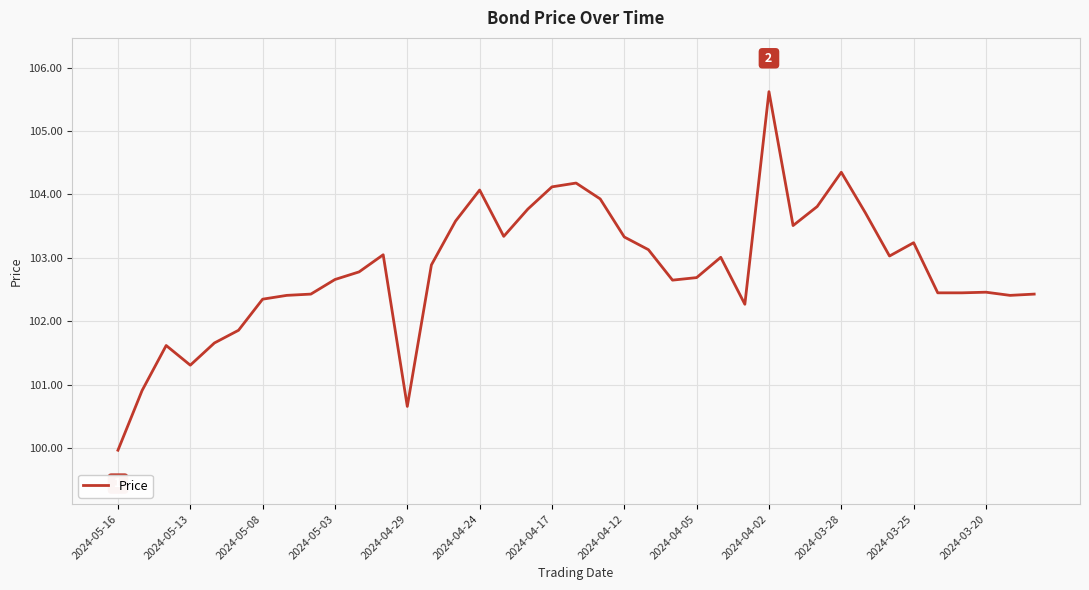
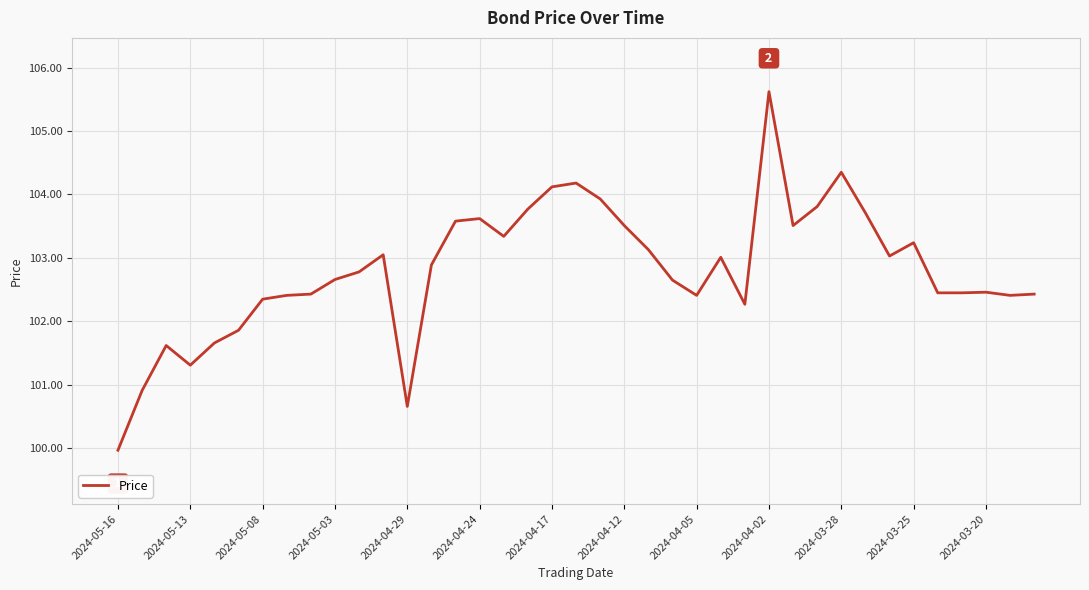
2024-04-24: 104.1 -> 103.6
2024-04-12: 103.3 -> 103.5
2024-04-05: 102.7 -> 102.4
